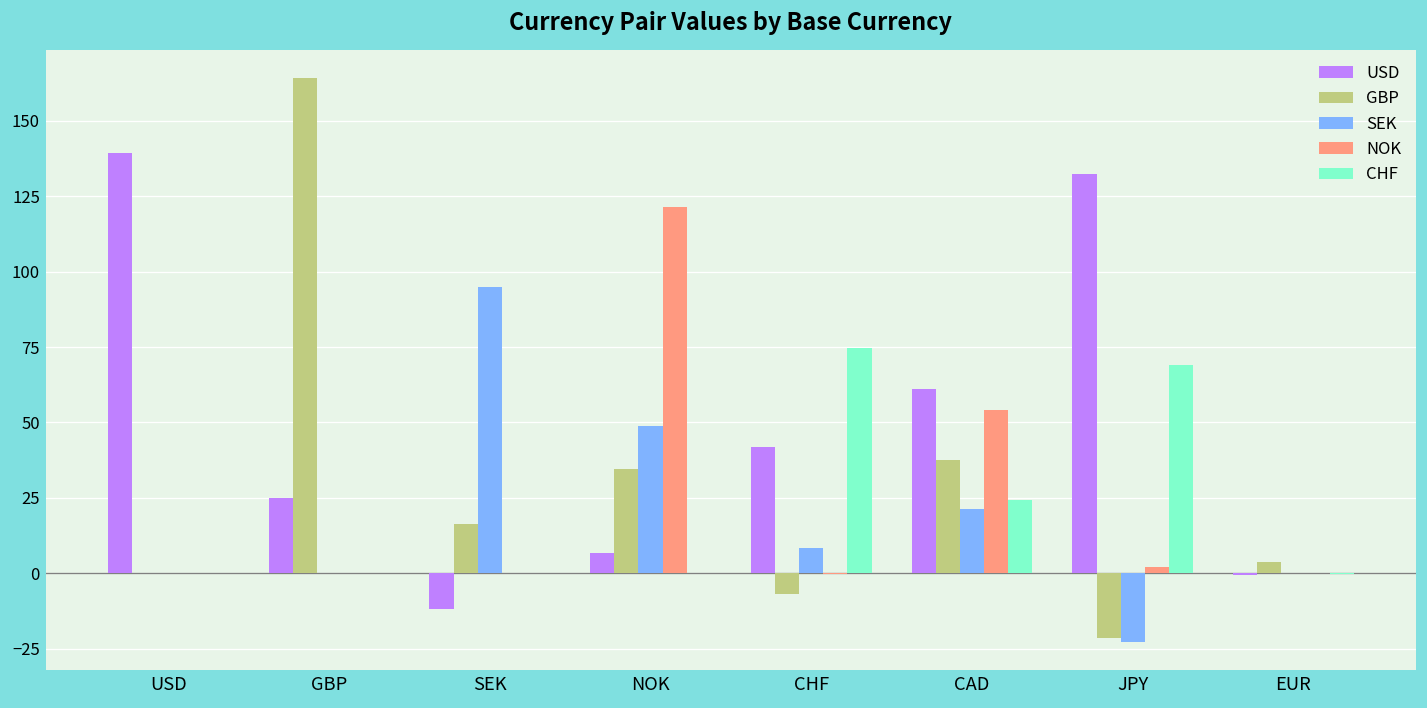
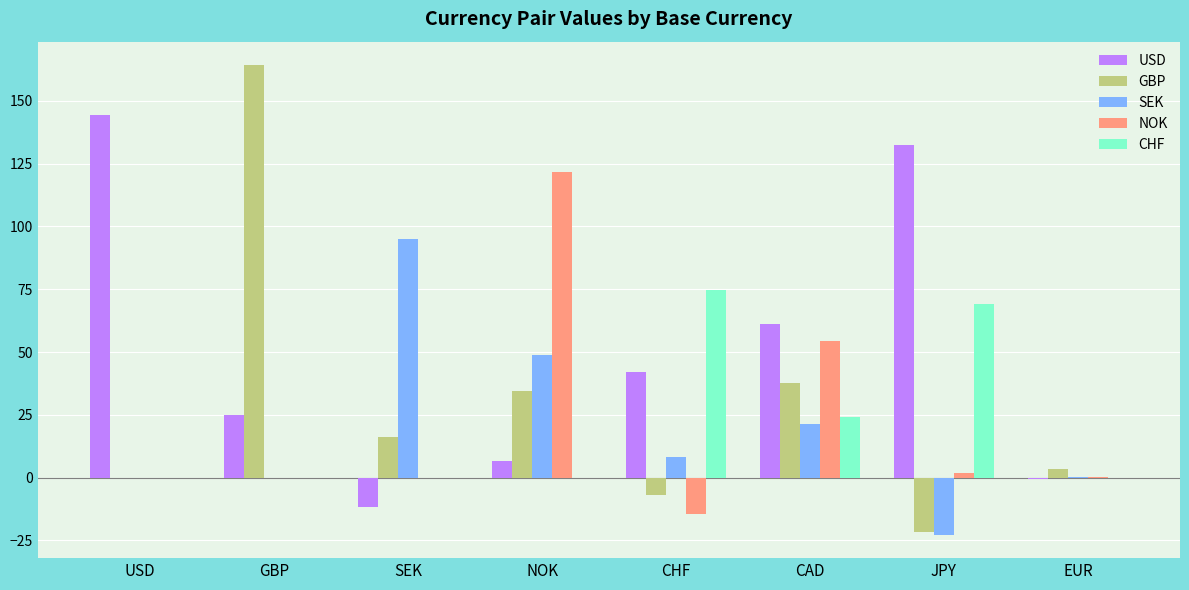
USD, USD: 139 -> 144
NOK, CHF: 0 -> -14
